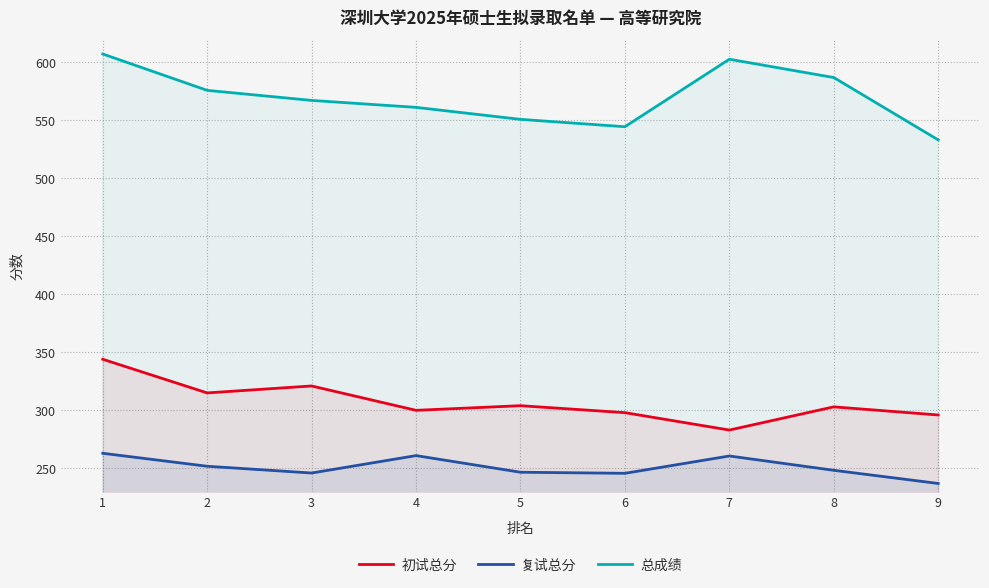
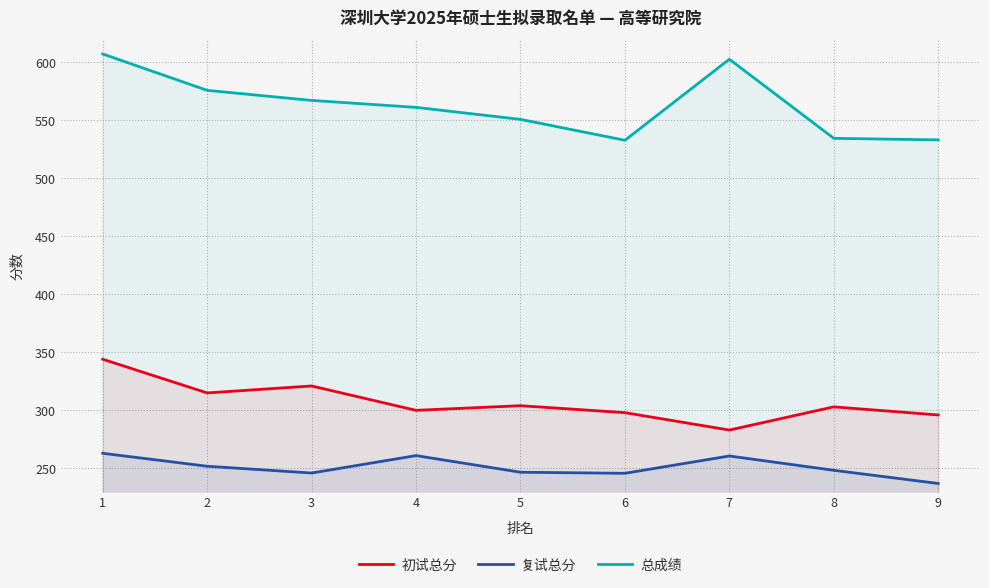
总成绩, 6: 544 -> 533
总成绩, 8: 587 -> 534
